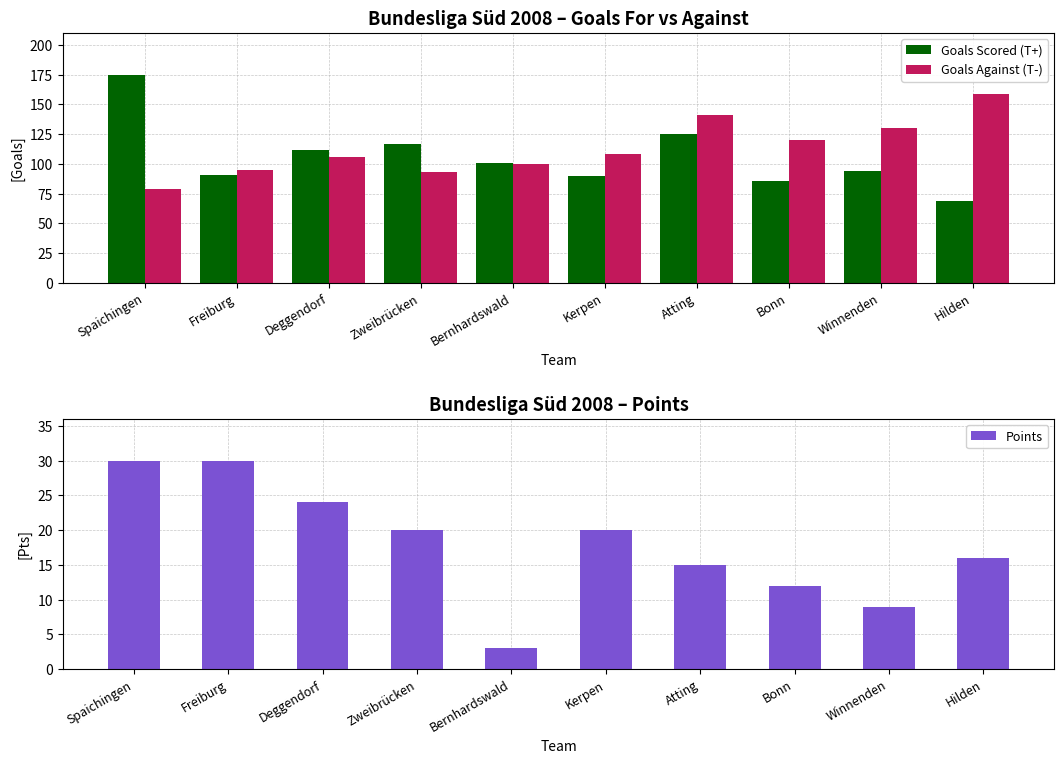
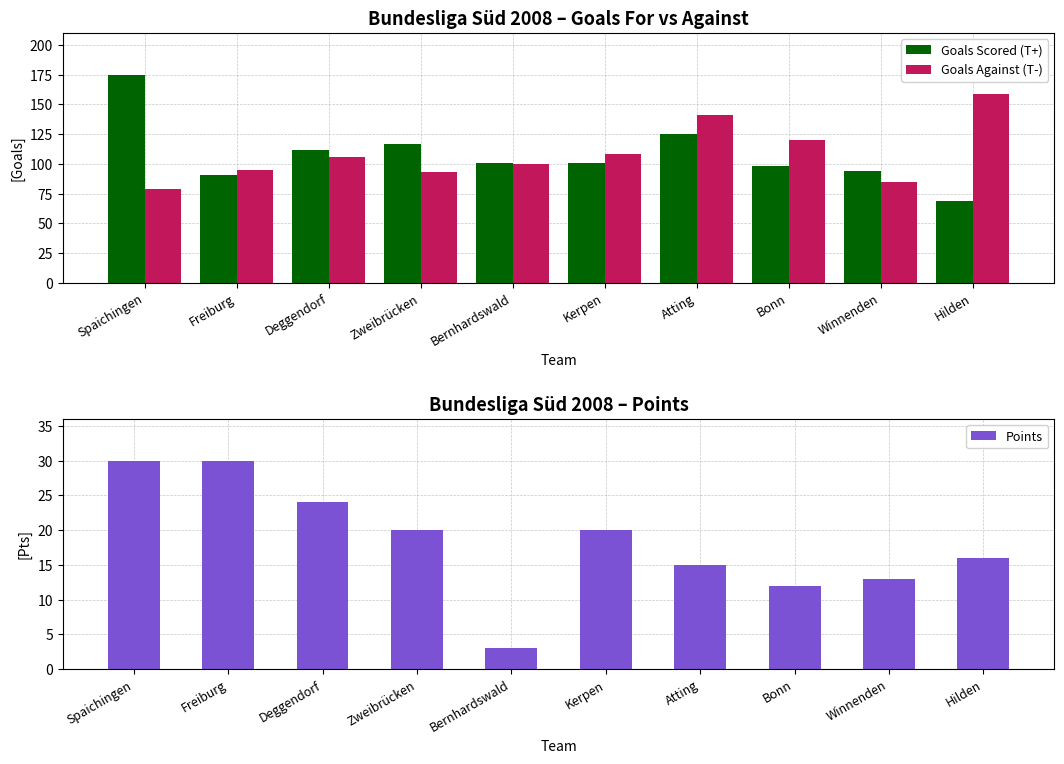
Bundesliga Süd 2008 – Goals For vs Against, Goals Scored (T+), Kerpen: 90 -> 101
Bundesliga Süd 2008 – Goals For vs Against, Goals Scored (T+), Bonn: 86 -> 98
Bundesliga Süd 2008 – Goals For vs Against, Goals Against (T-), Winnenden: 130 -> 85
Bundesliga Süd 2008 – Points, Winnenden: 9 -> 13
